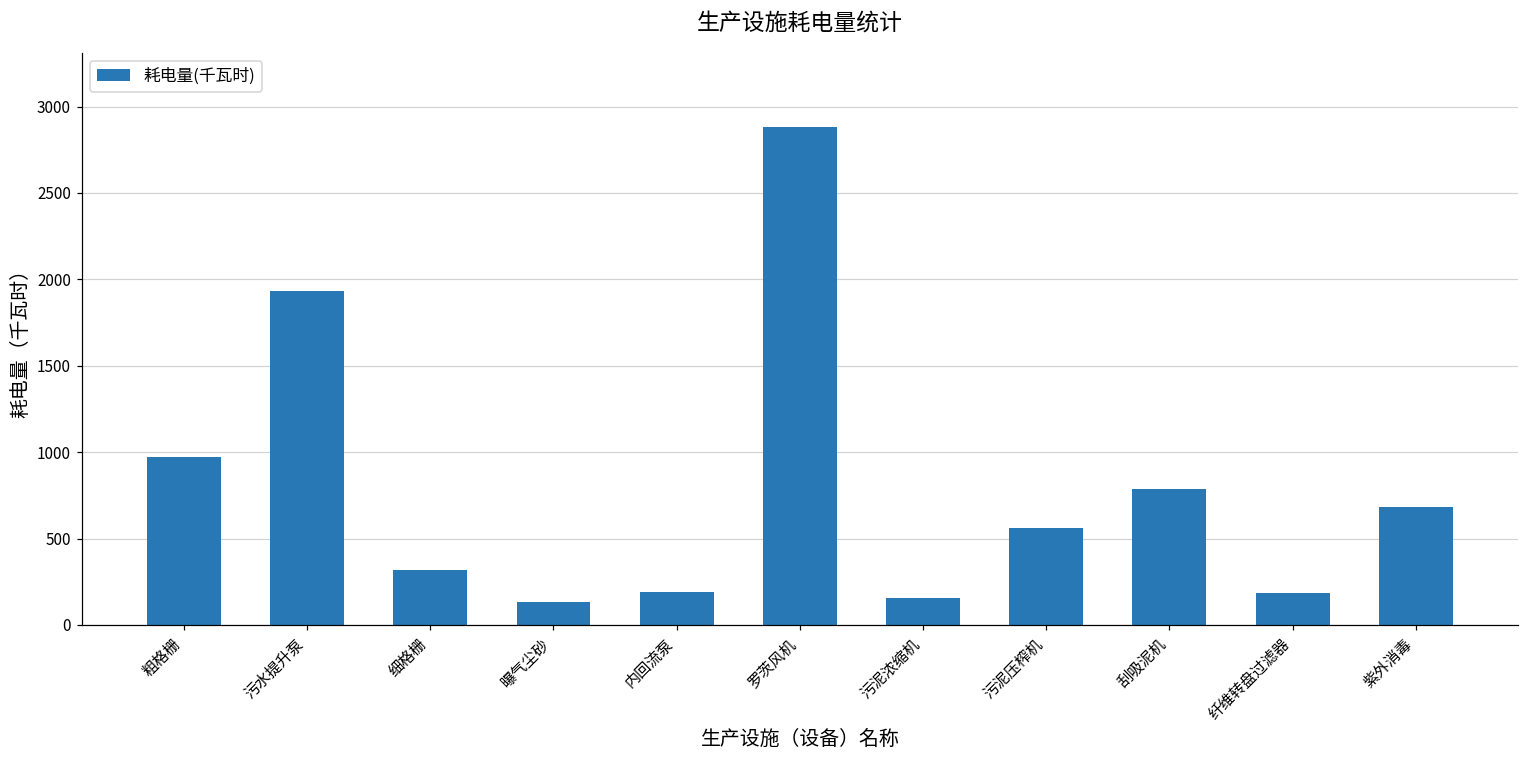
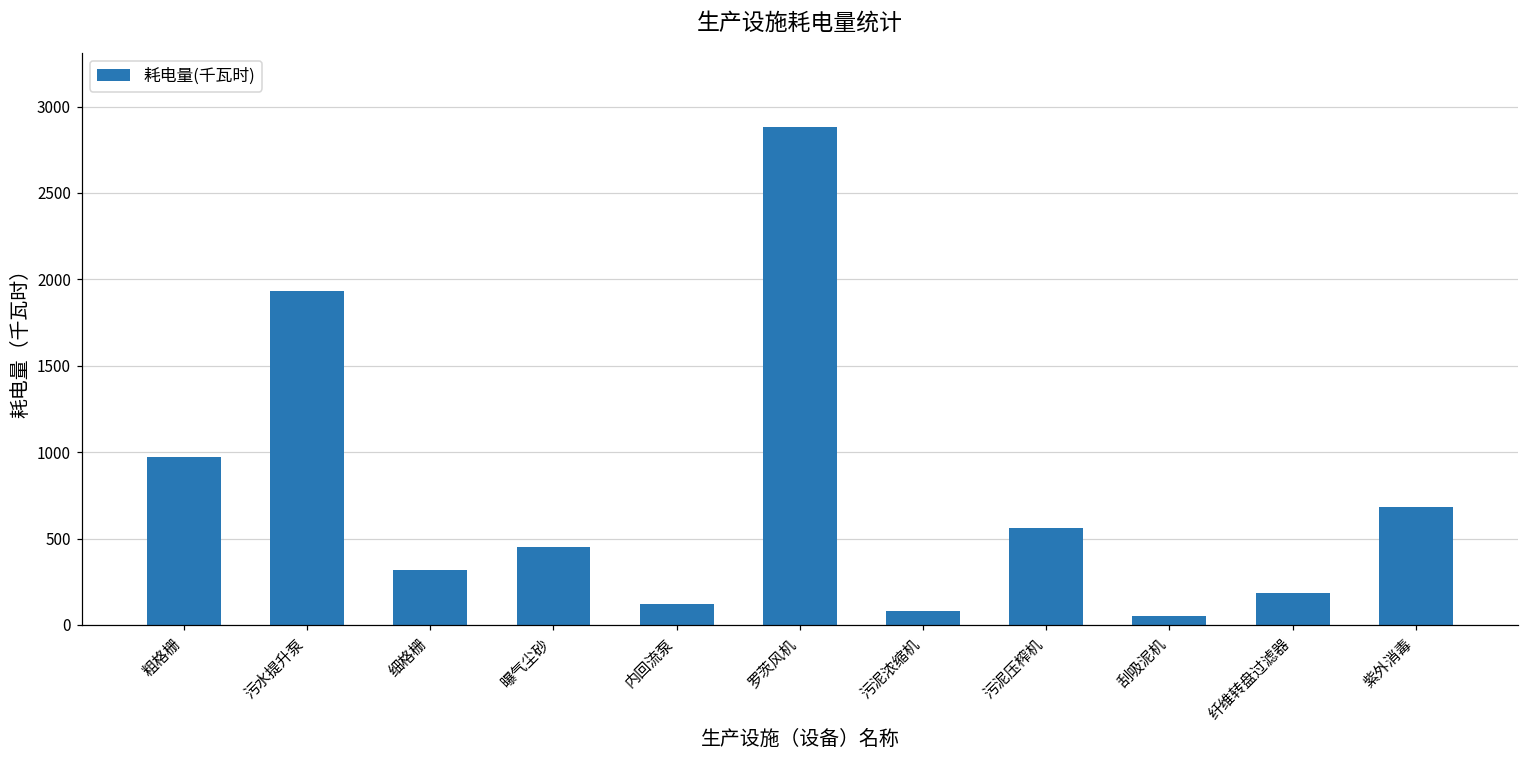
曝气尘砂: 130 -> 450
内回流泵: 190 -> 120
污泥浓缩机: 160 -> 80
刮吸泥机: 790 -> 50
